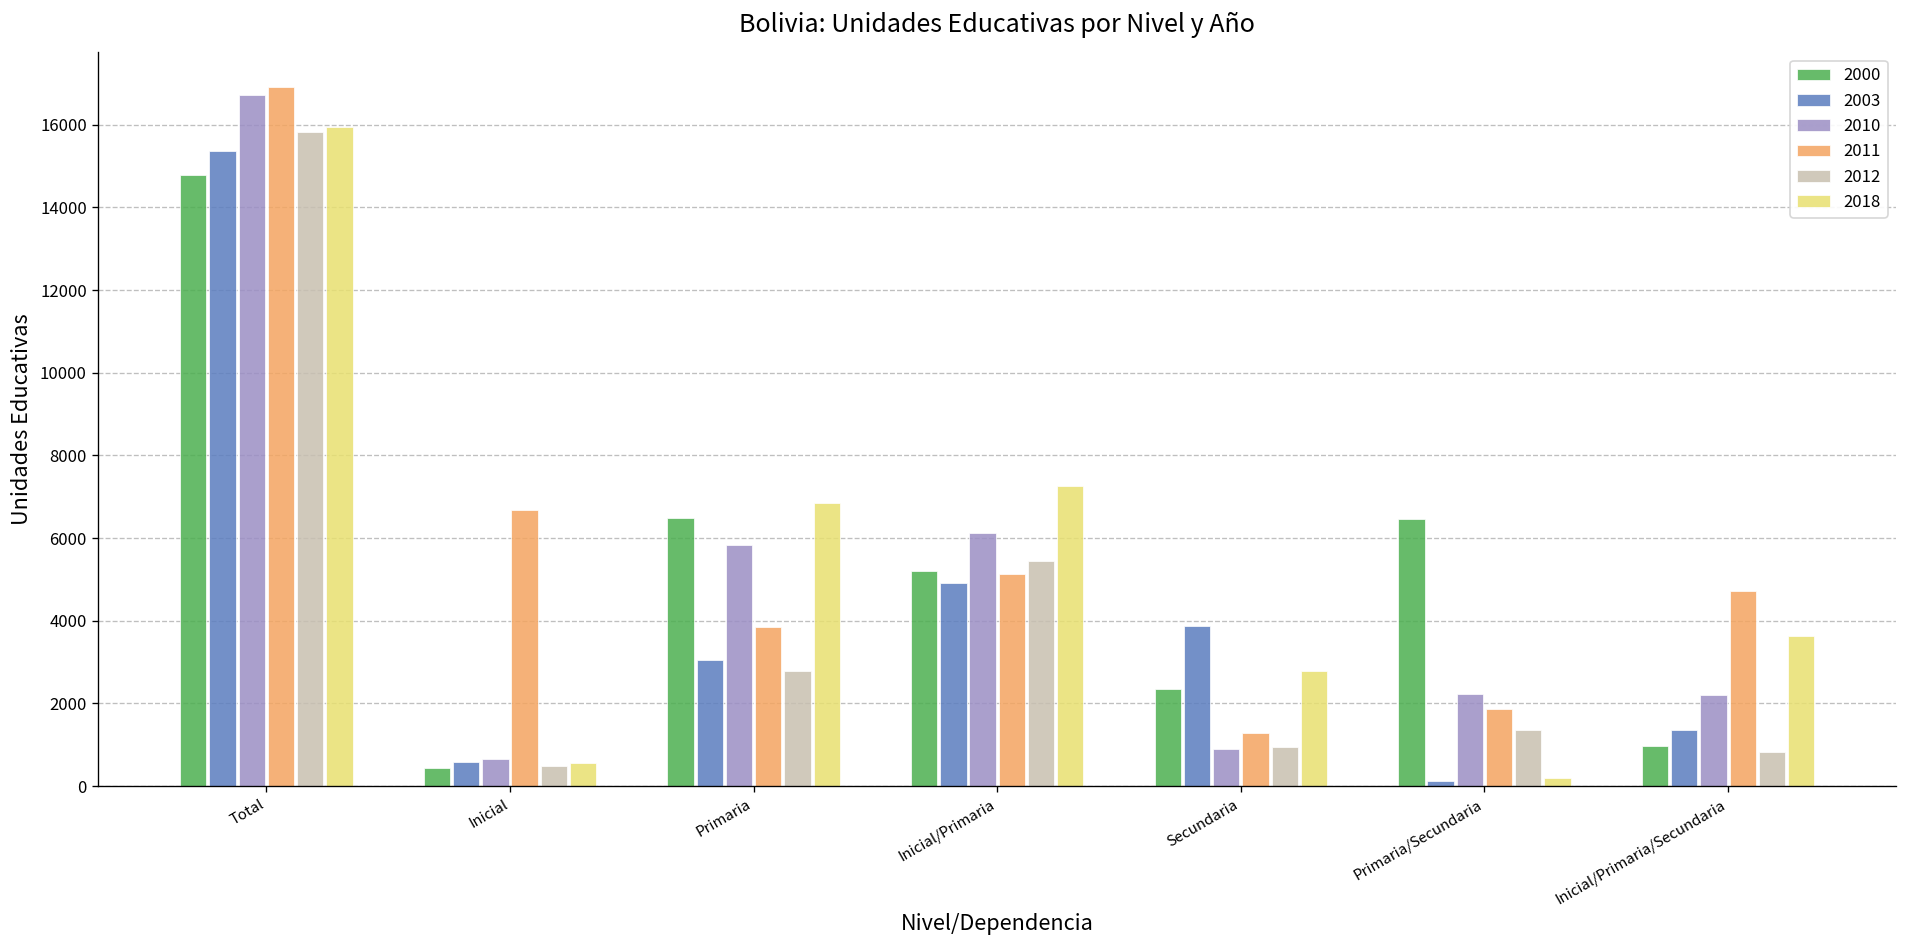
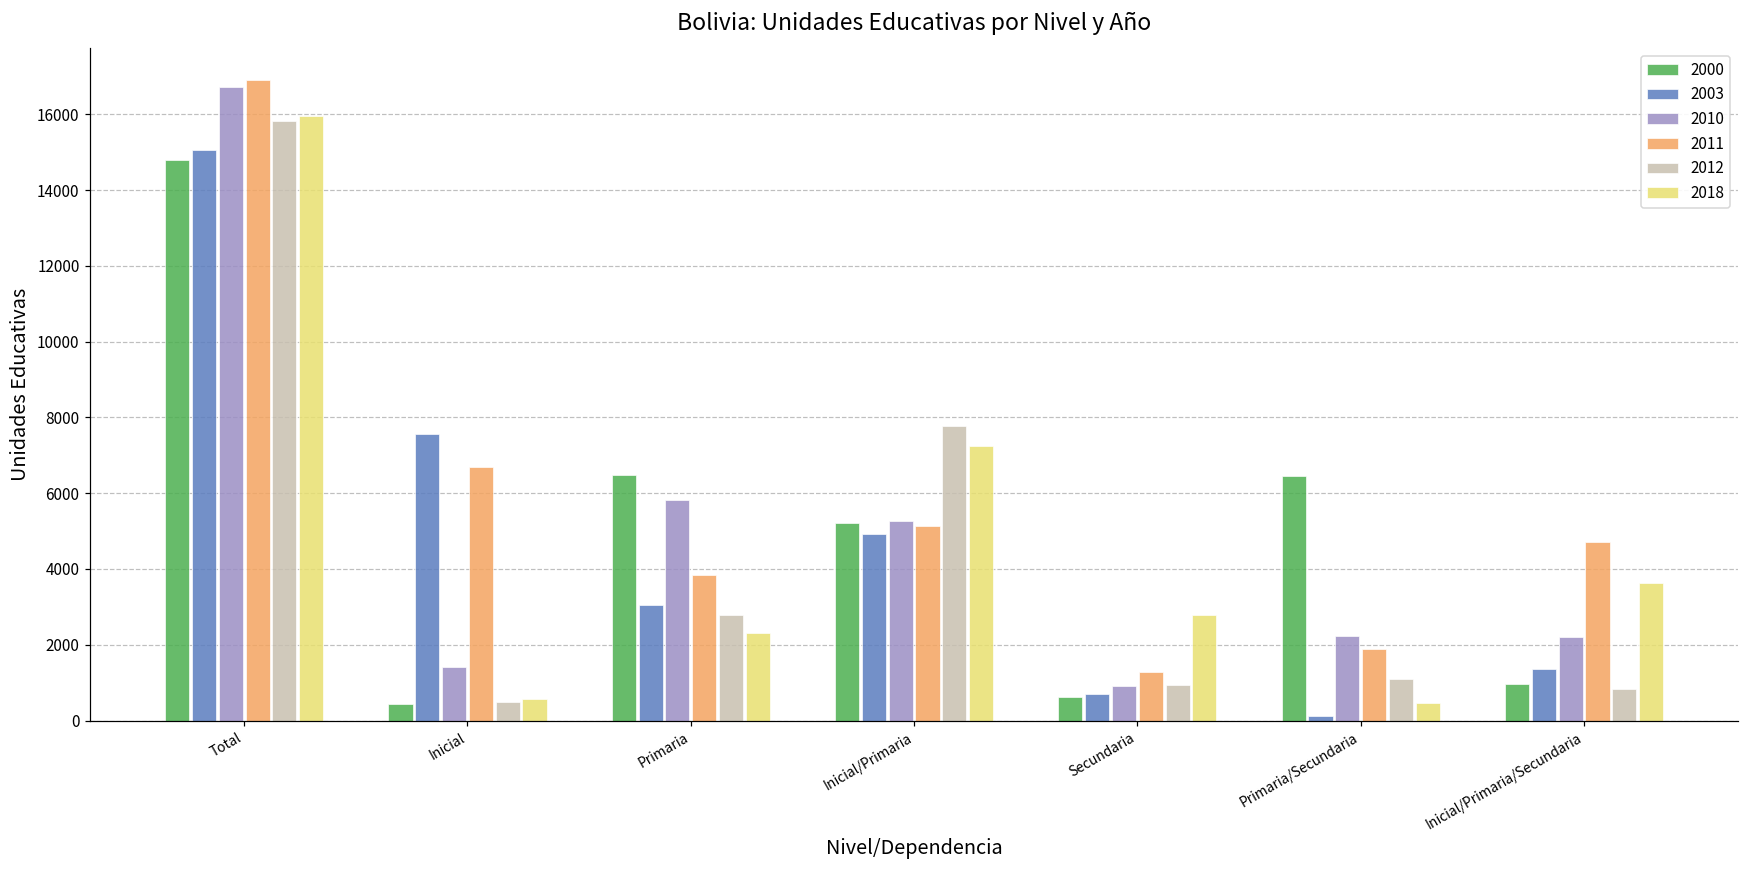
2003, Total: 15400 -> 15100
2003, Inicial: 600 -> 7600
2010, Inicial: 700 -> 1400
2018, Primaria: 6800 -> 2300
2010, Inicial/Primaria: 6100 -> 5300
2012, Inicial/Primaria: 5400 -> 7800
2000, Secundaria: 2300 -> 600
2003, Secundaria: 3900 -> 700
2012, Primaria/Secundaria: 1400 -> 1100
2018, Primaria/Secundaria: 200 -> 500
